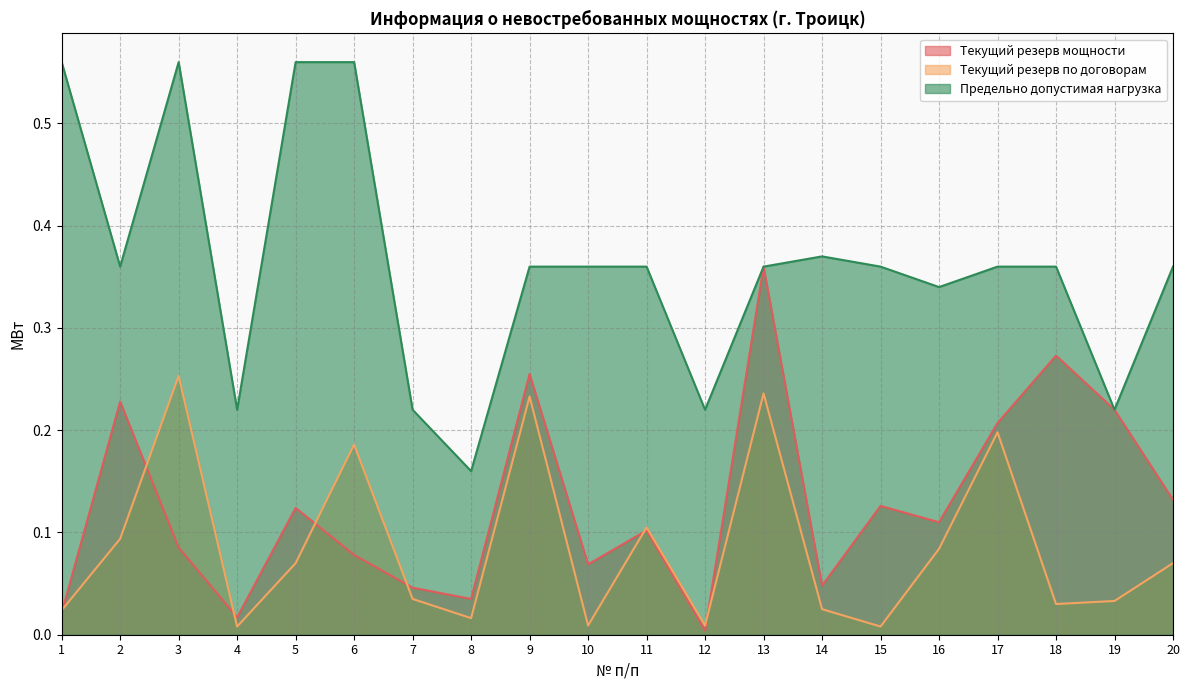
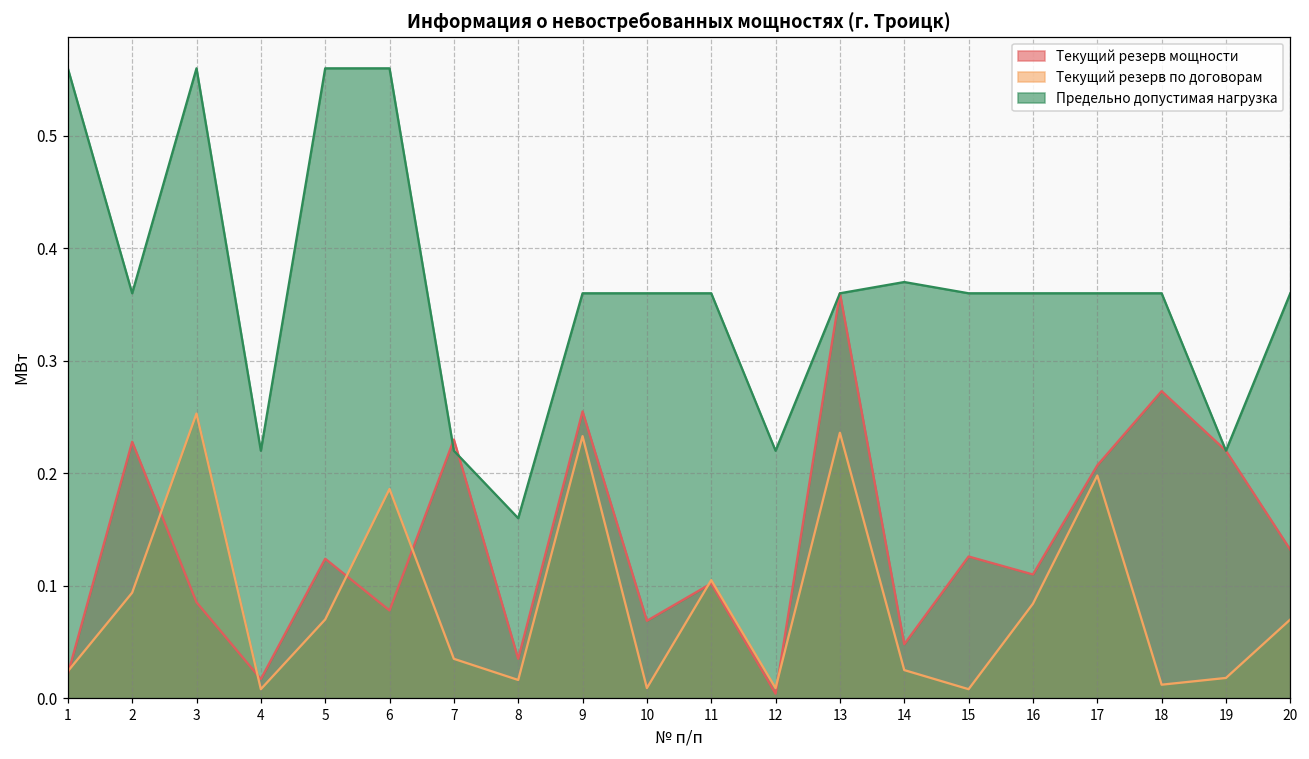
Текущий резерв мощности, 7: 0.046 -> 0.230
Предельно допустимая нагрузка, 16: 0.34 -> 0.36
Текущий резерв по договорам, 18: 0.030 -> 0.012
Текущий резерв по договорам, 19: 0.033 -> 0.018
